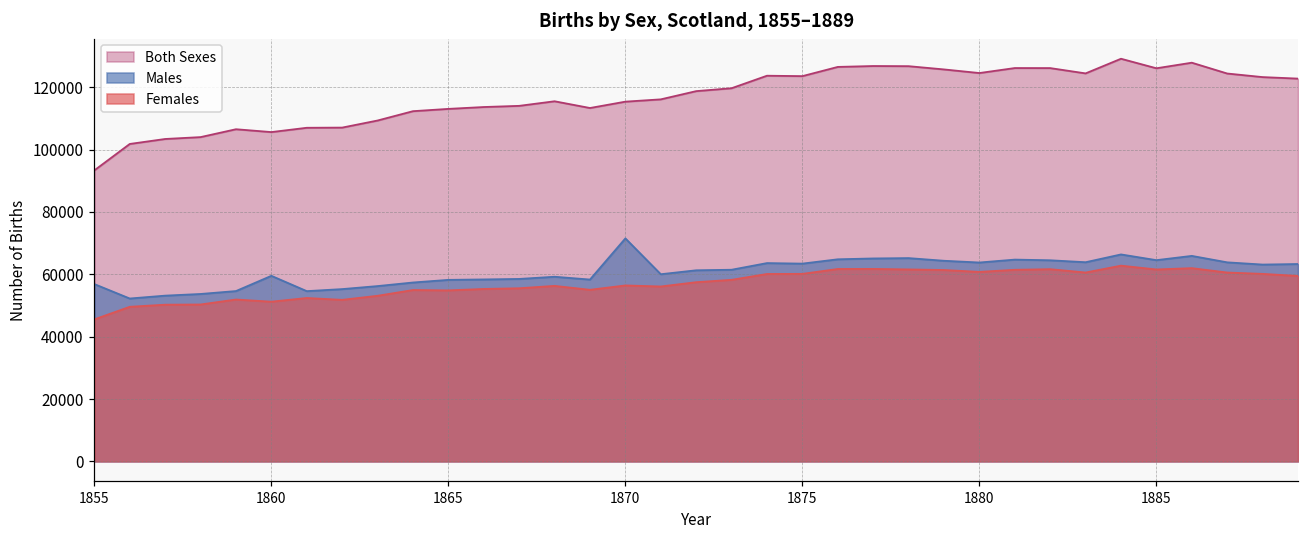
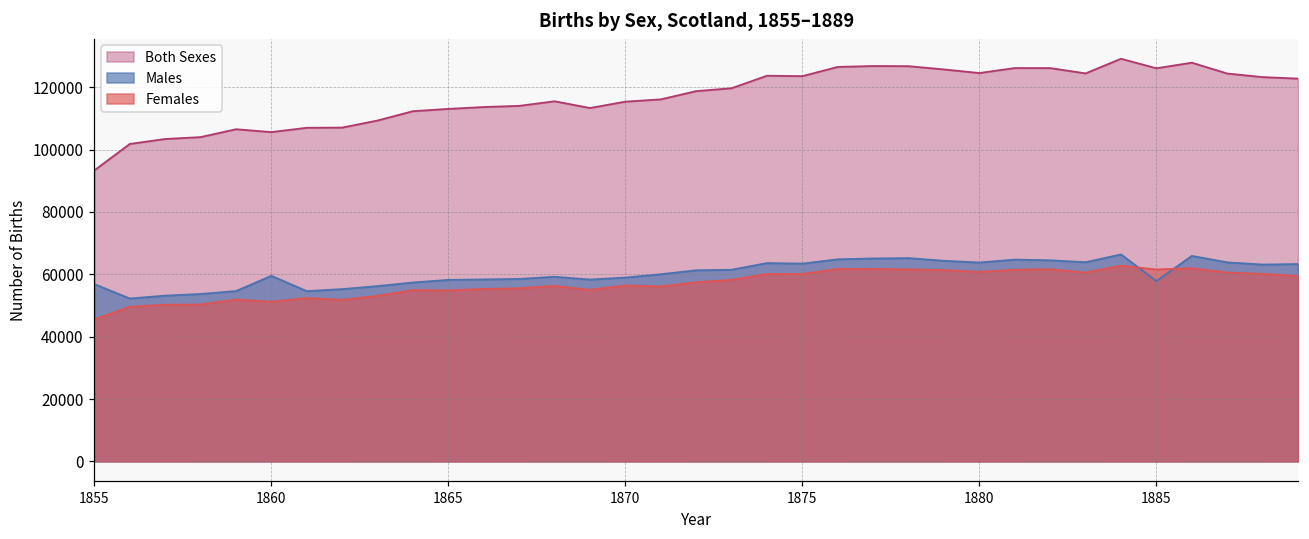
Males, 1870: 72000 -> 59000
Males, 1885: 65000 -> 58000
